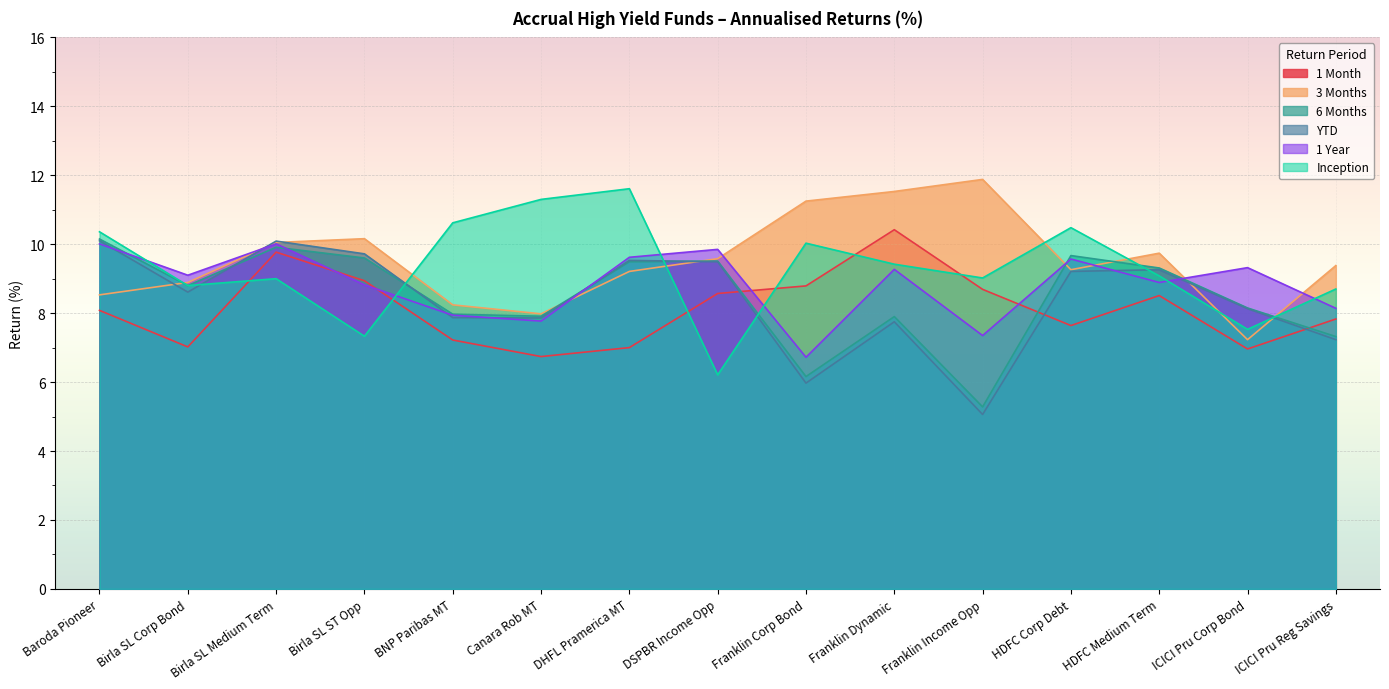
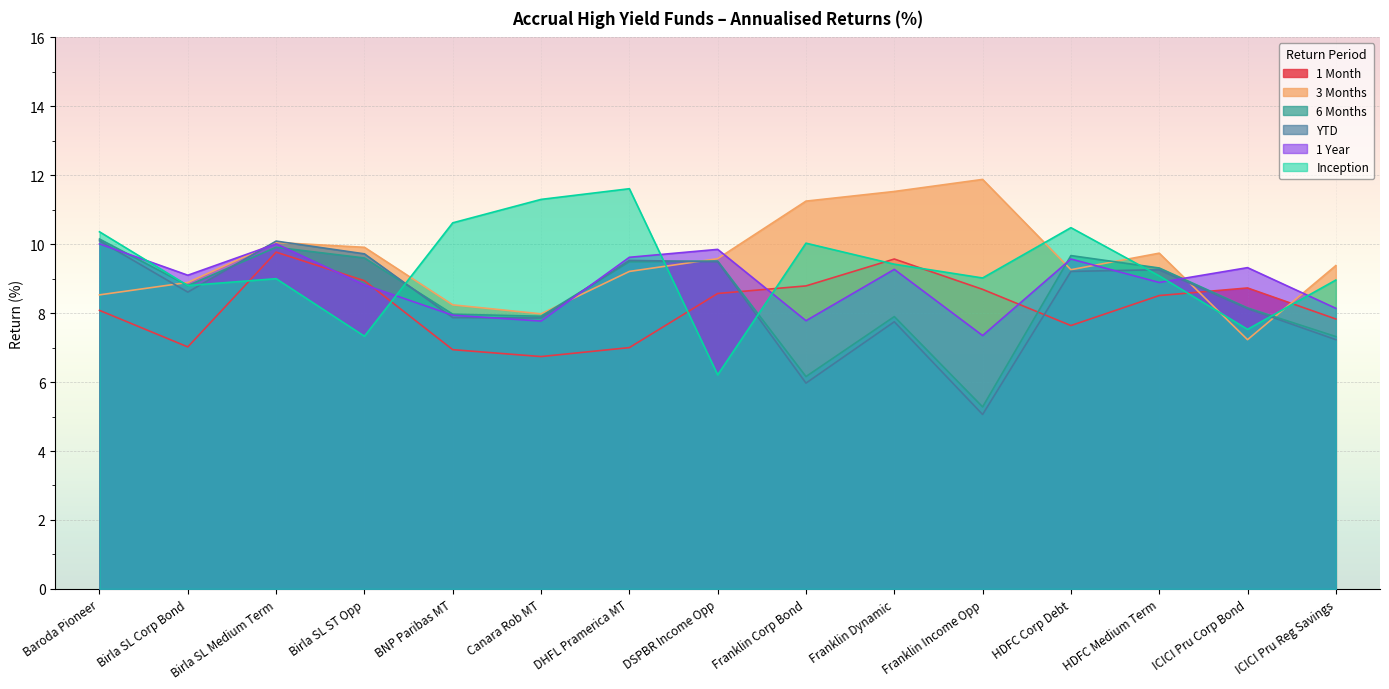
3 Months, Birla SL ST Opp: 10.2 -> 9.9
1 Month, BNP Paribas MT: 7.2 -> 6.9
1 Year, Franklin Corp Bond: 6.7 -> 7.8
1 Month, Franklin Dynamic: 10.4 -> 9.6
1 Month, ICICI Pru Corp Bond: 7.0 -> 8.7
Inception, ICICI Pru Reg Savings: 8.7 -> 9.0
